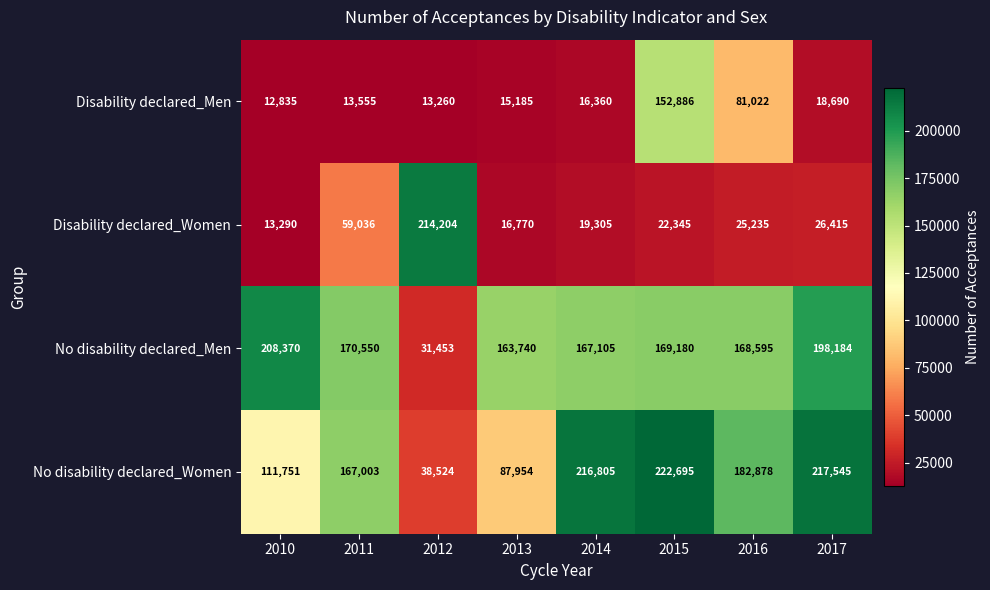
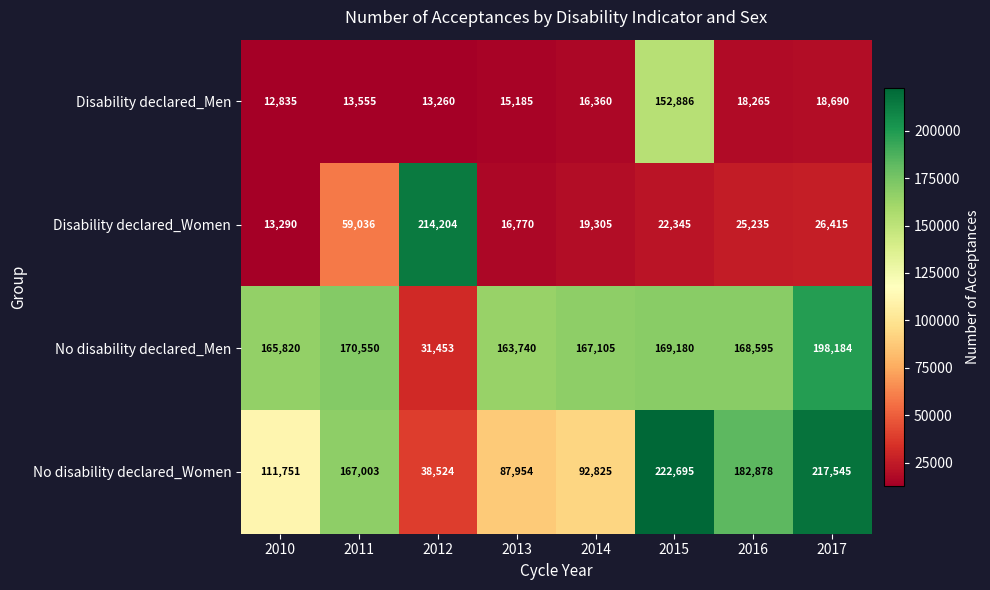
Disability declared_Men, 2016: 81,022 -> 18,265
No disability declared_Men, 2010: 208,370 -> 165,820
No disability declared_Women, 2014: 216,805 -> 92,825
